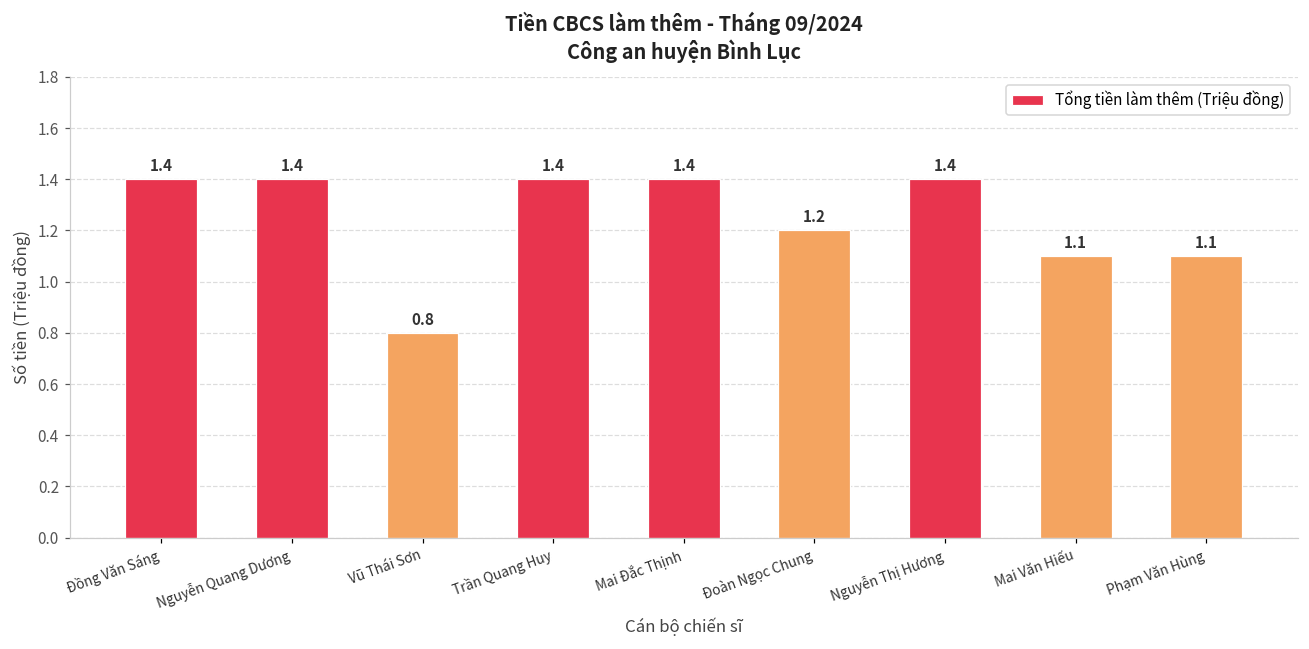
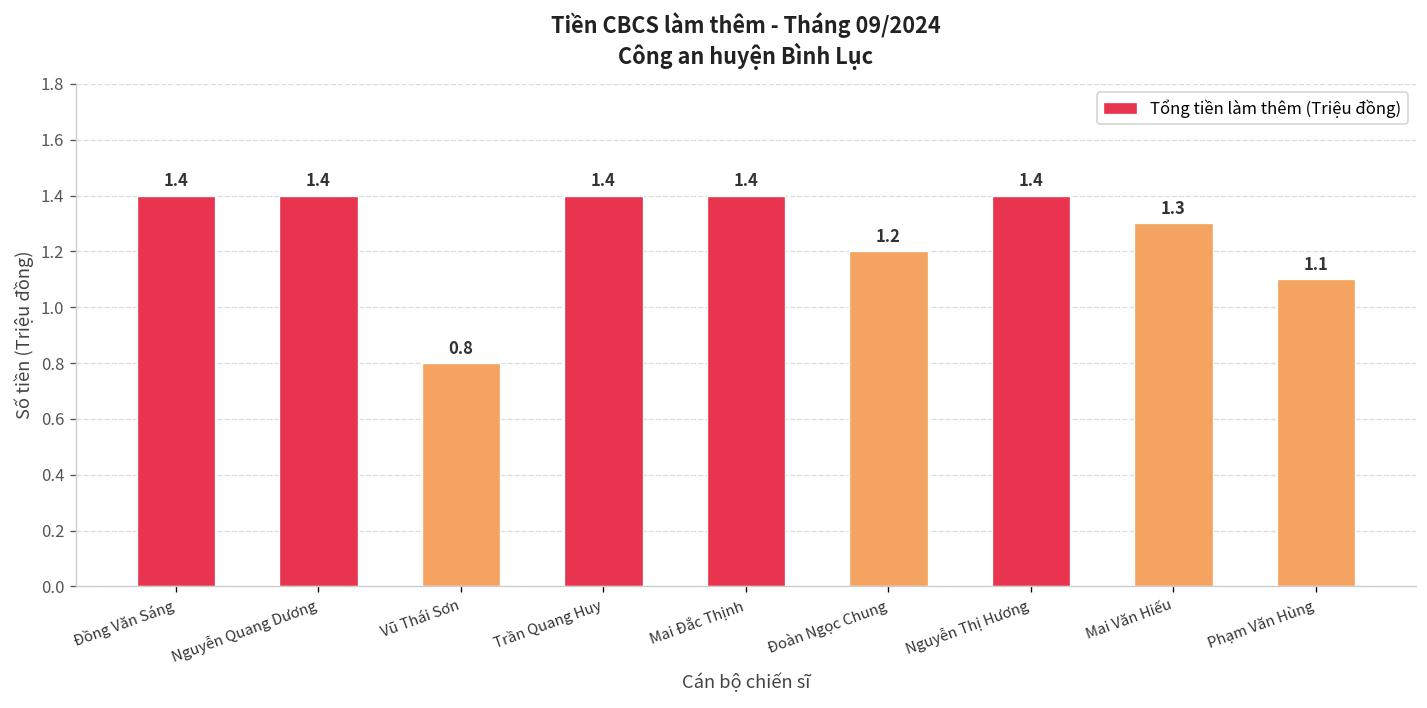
Mai Văn Hiếu: 1.1 -> 1.3
